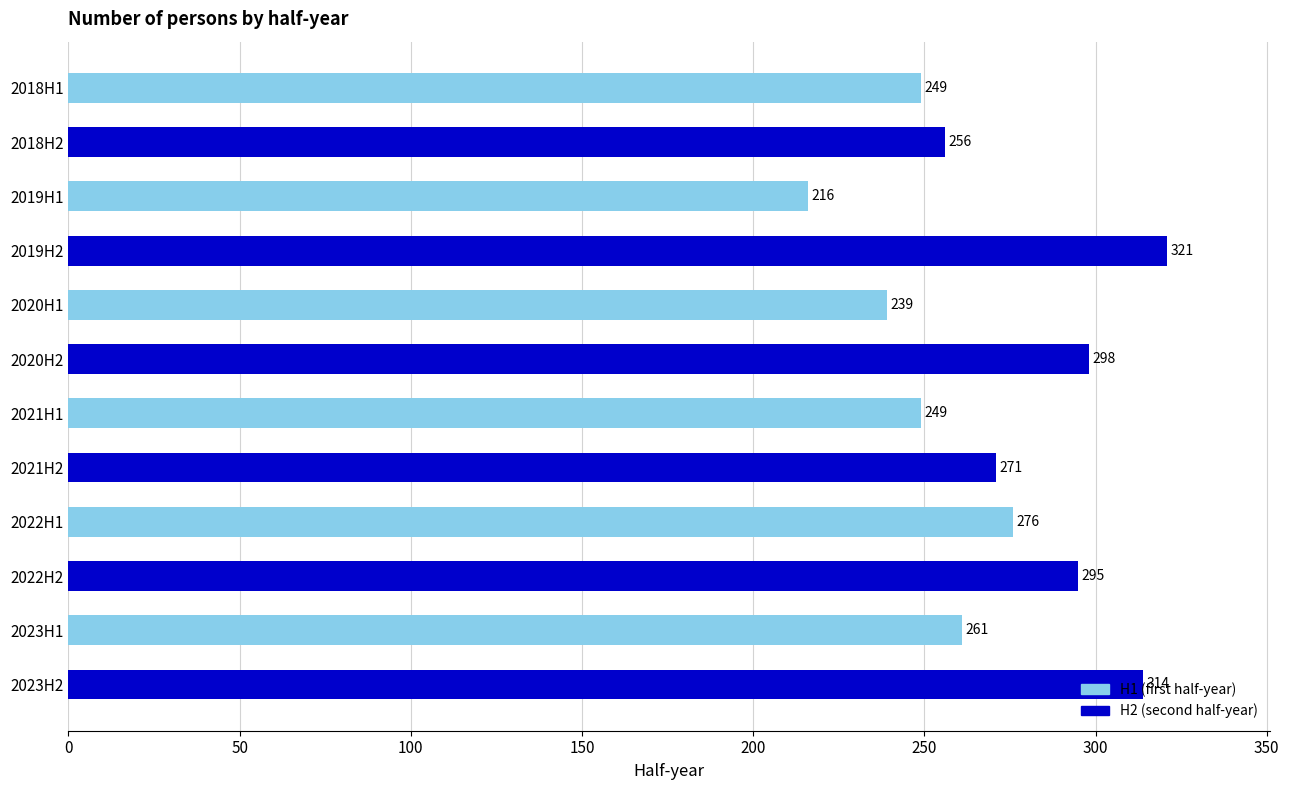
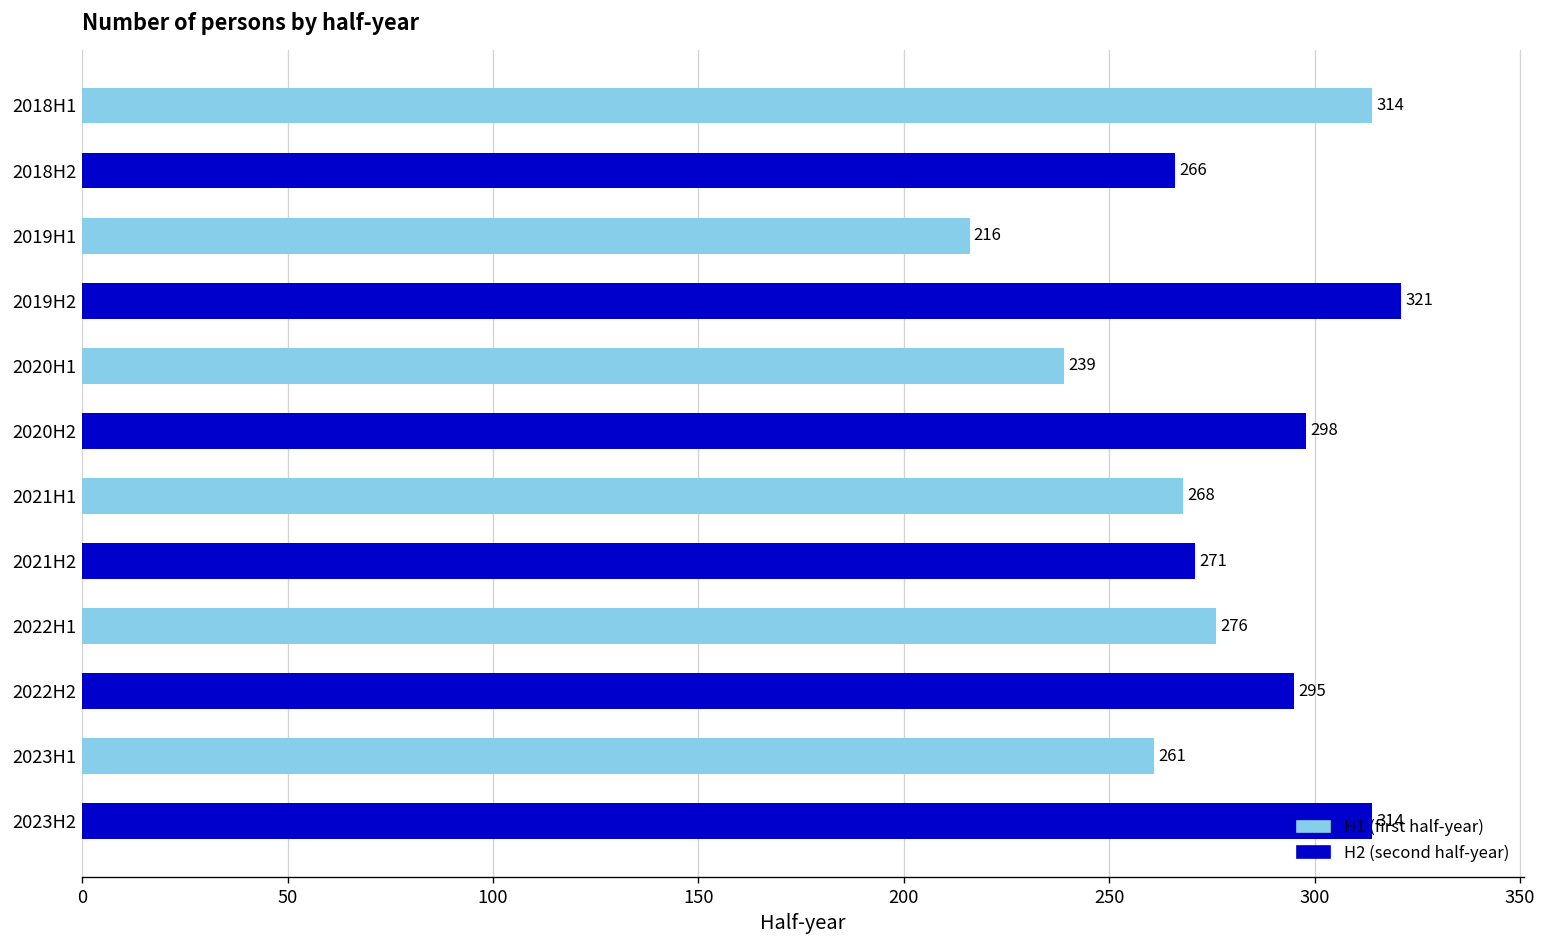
2018H1: 249 -> 314
2018H2: 256 -> 266
2021H1: 249 -> 268
